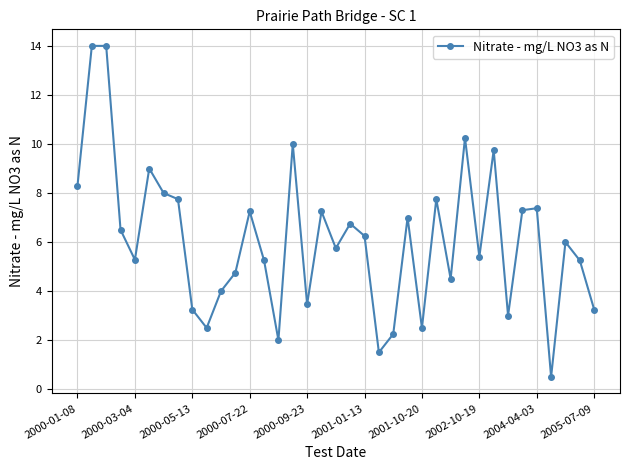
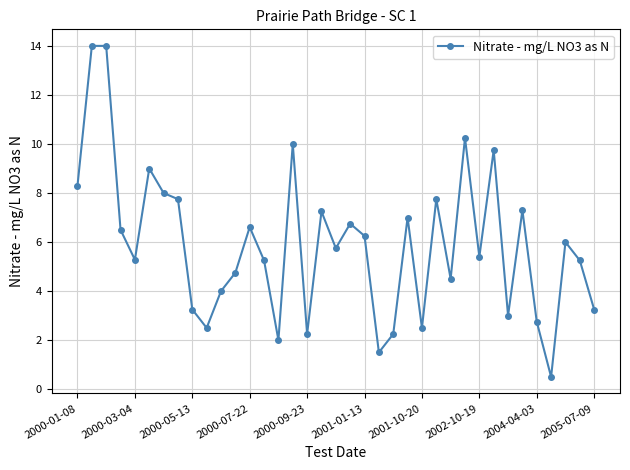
2000-07-22: 7.3 -> 6.6
2000-09-23: 3.5 -> 2.3
2004-04-03: 7.4 -> 2.8
